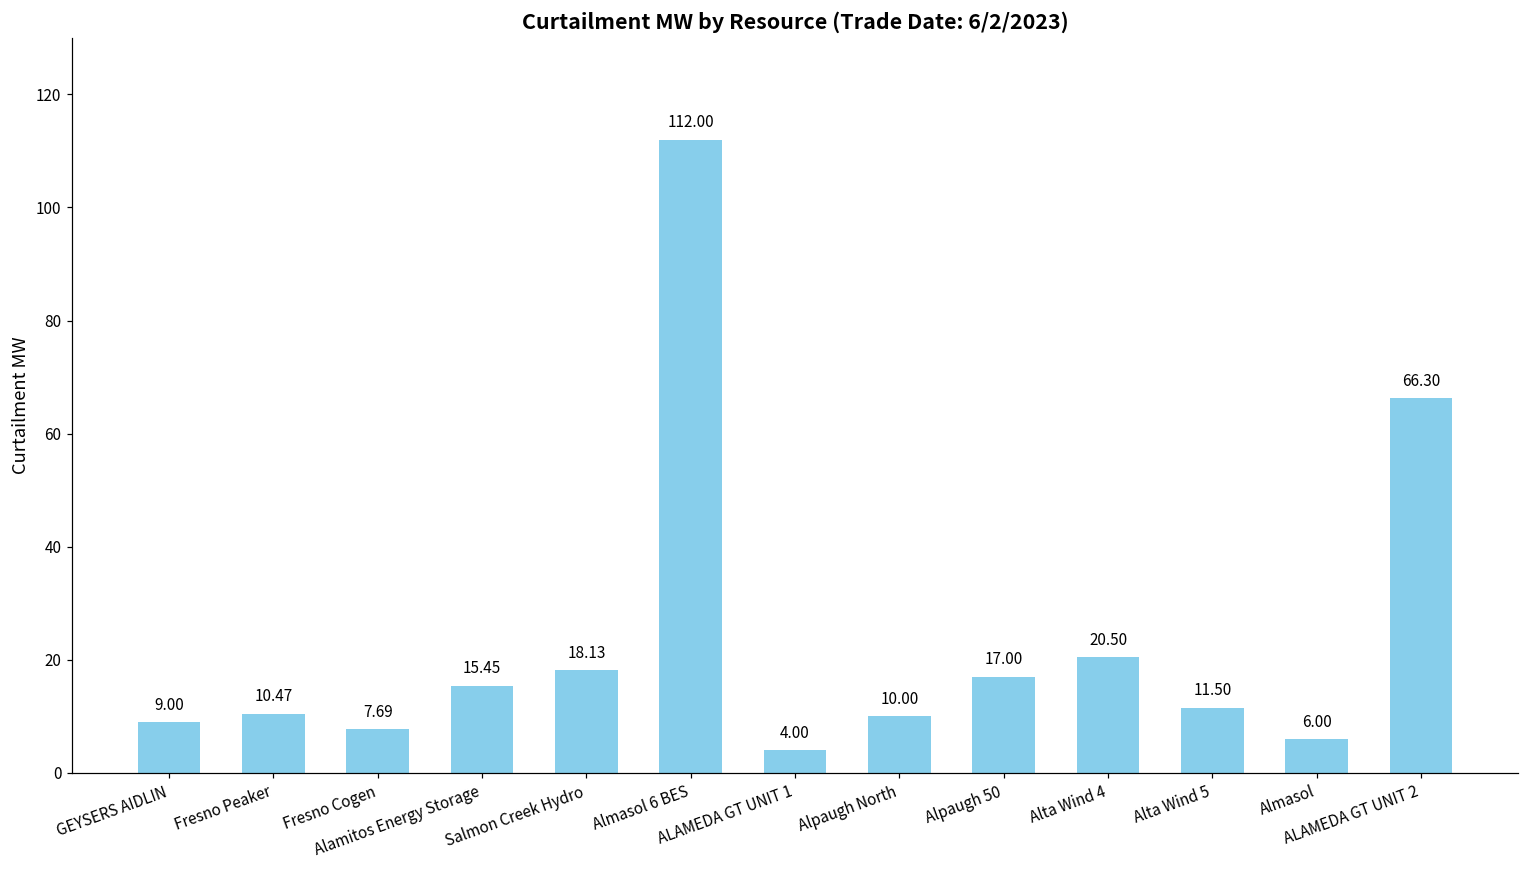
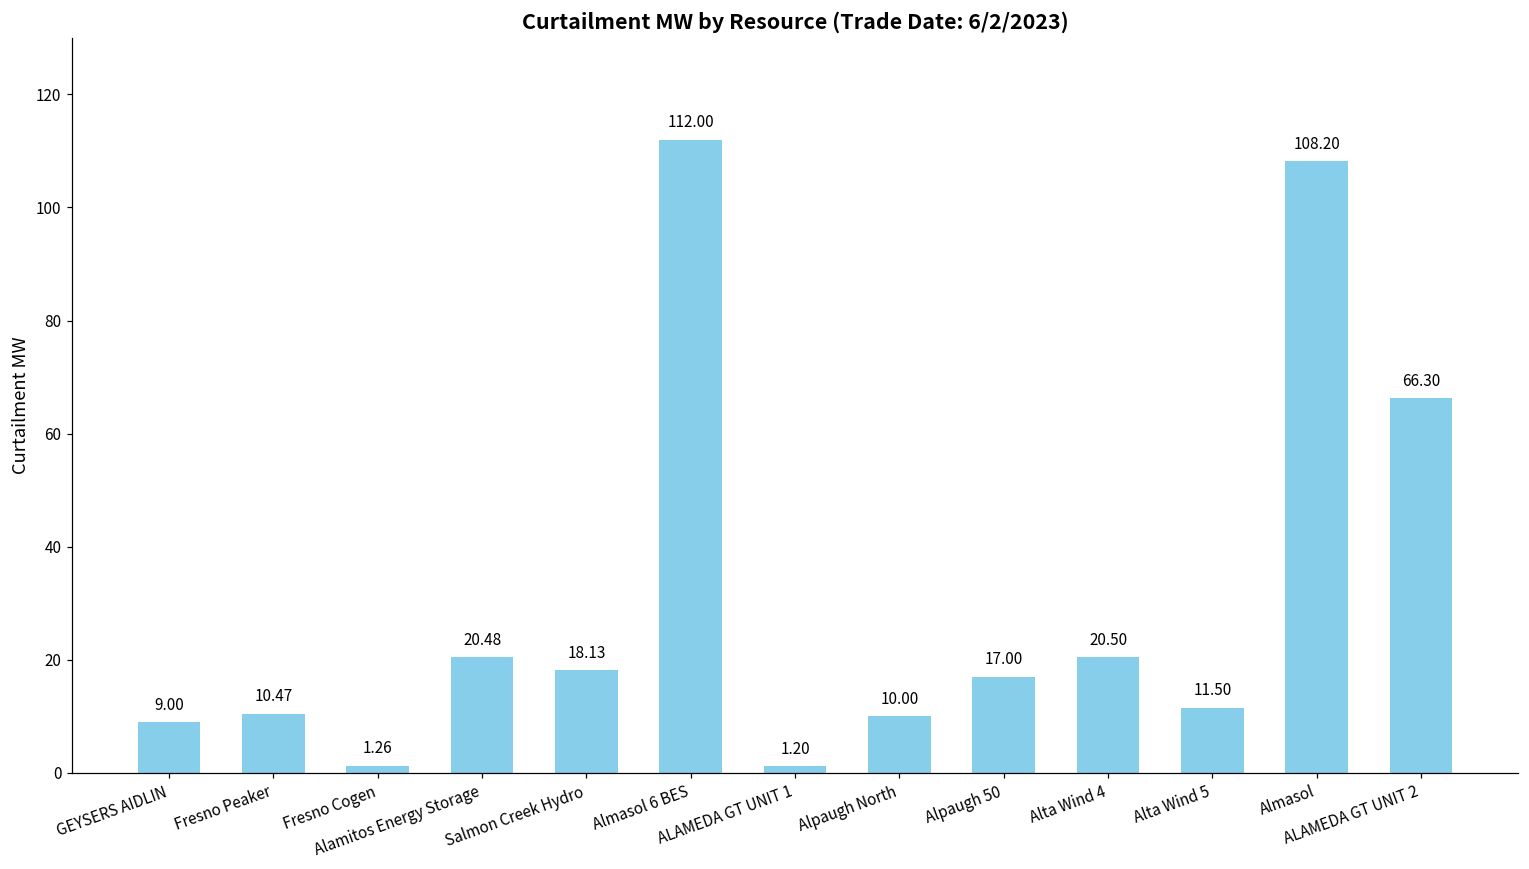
Fresno Cogen: 7.69 -> 1.26
Alamitos Energy Storage: 15.45 -> 20.48
ALAMEDA GT UNIT 1: 4.00 -> 1.20
Almasol: 6.00 -> 108.20
